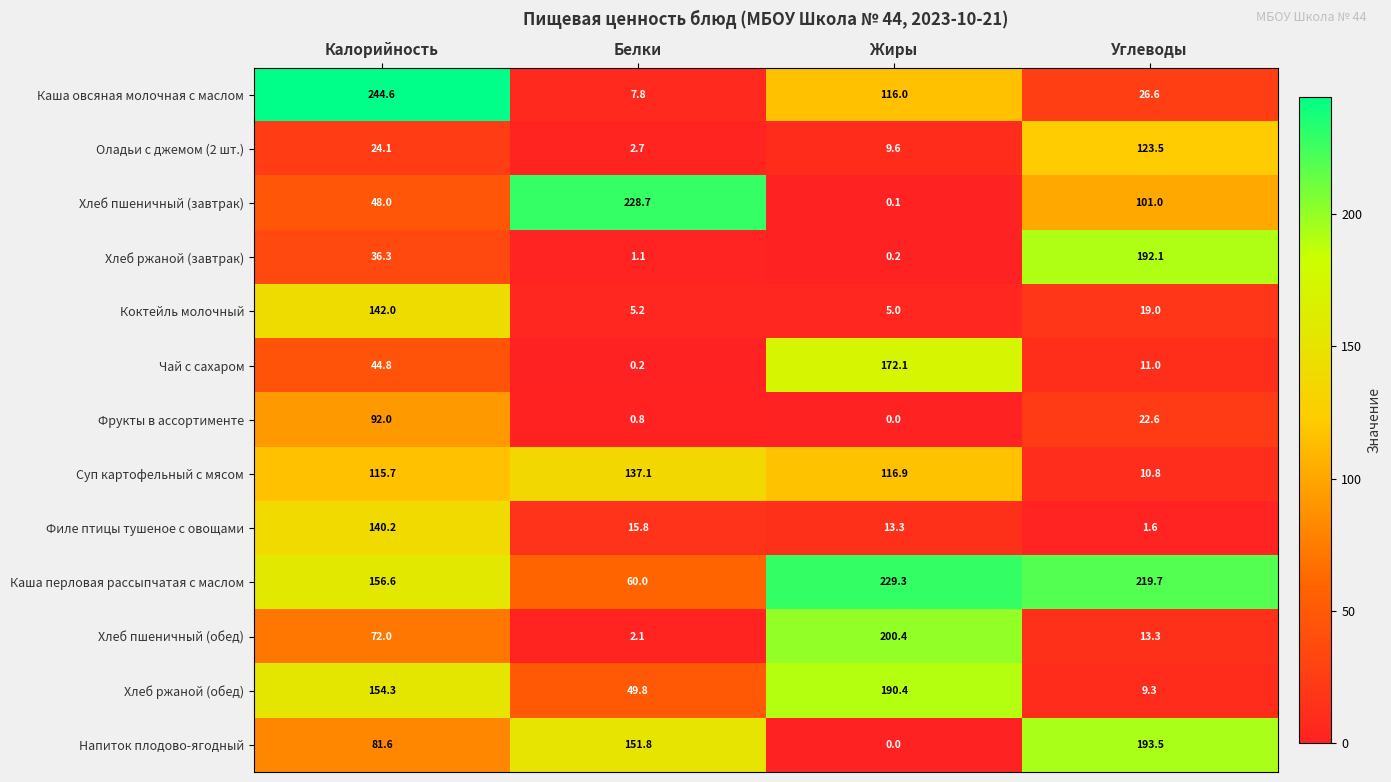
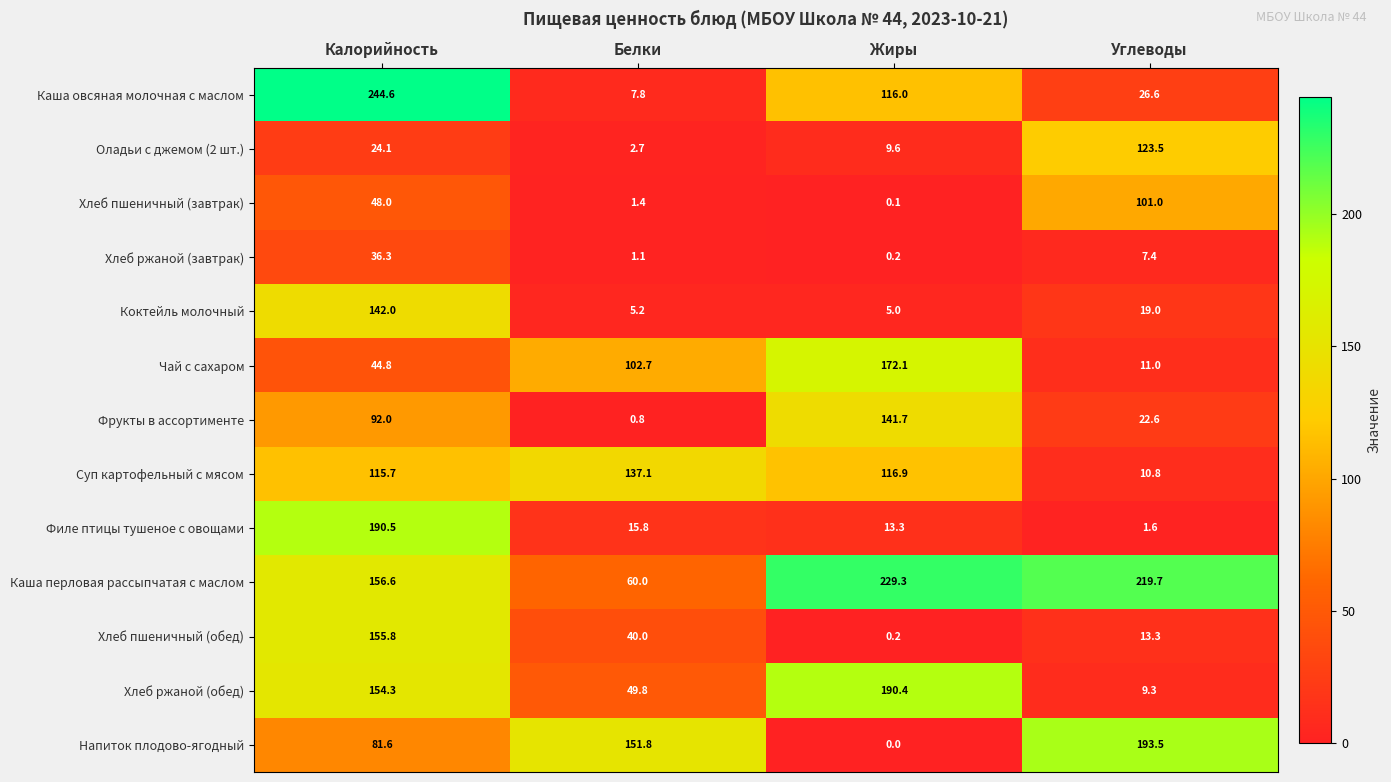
Хлеб пшеничный (завтрак), Белки: 228.7 -> 1.4
Хлеб ржаной (завтрак), Углеводы: 192.1 -> 7.4
Чай с сахаром, Белки: 0.2 -> 102.7
Фрукты в ассортименте, Жиры: 0.0 -> 141.7
Филе птицы тушеное с овощами, Калорийность: 140.2 -> 190.5
Хлеб пшеничный (обед), Калорийность: 72.0 -> 155.8
Хлеб пшеничный (обед), Белки: 2.1 -> 40.0
Хлеб пшеничный (обед), Жиры: 200.4 -> 0.2
